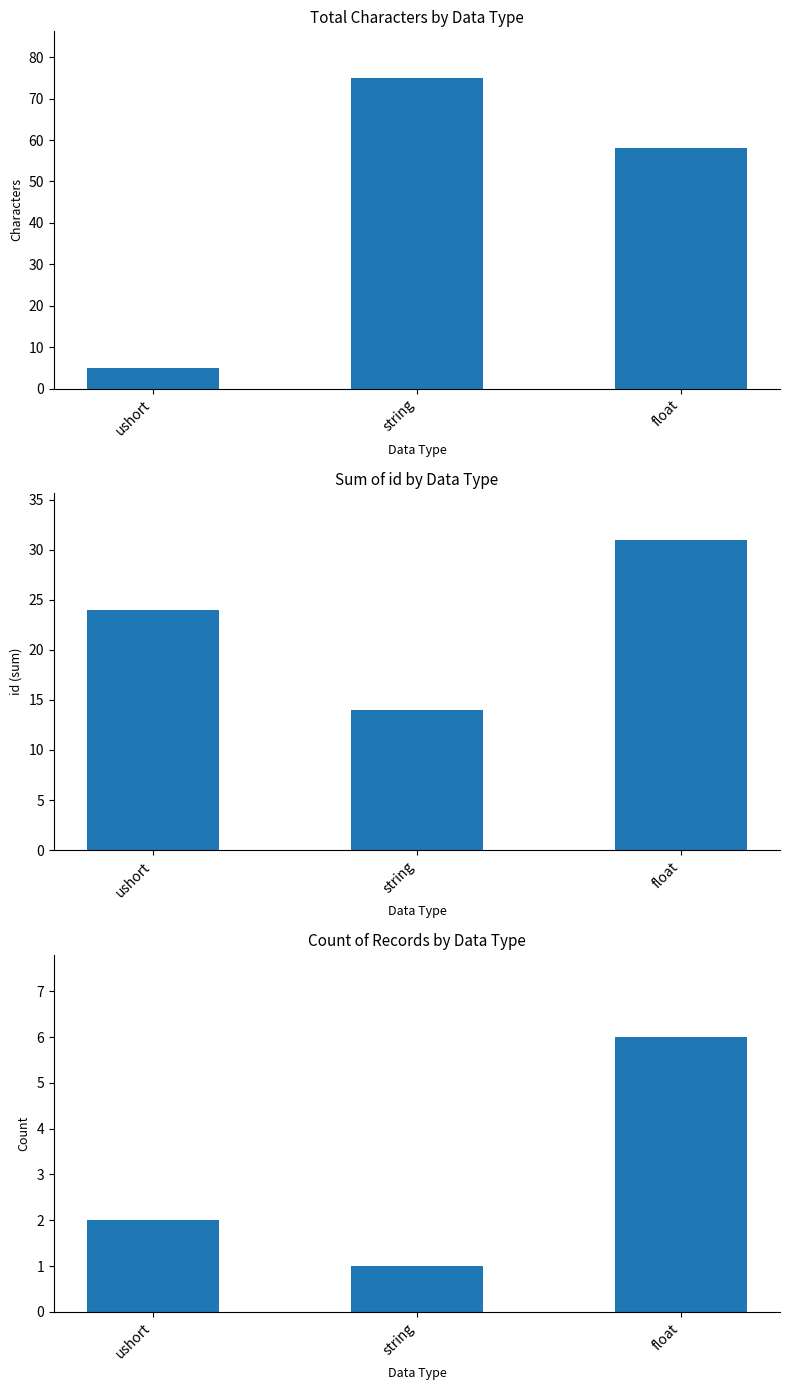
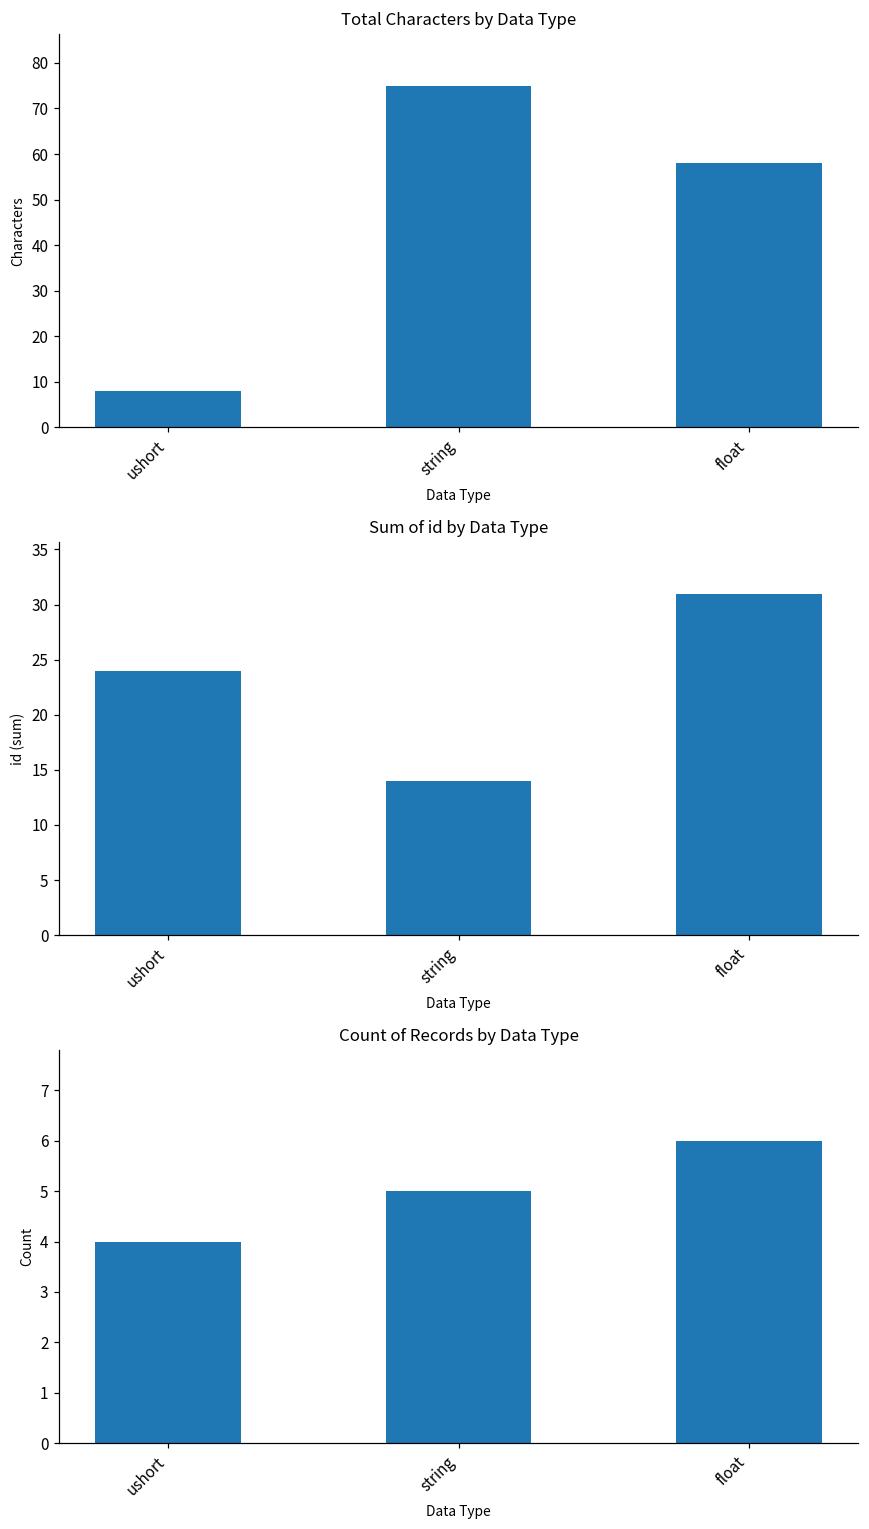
Total Characters by Data Type, ushort: 5 -> 8
Count of Records by Data Type, ushort: 2 -> 4
Count of Records by Data Type, string: 1 -> 5
